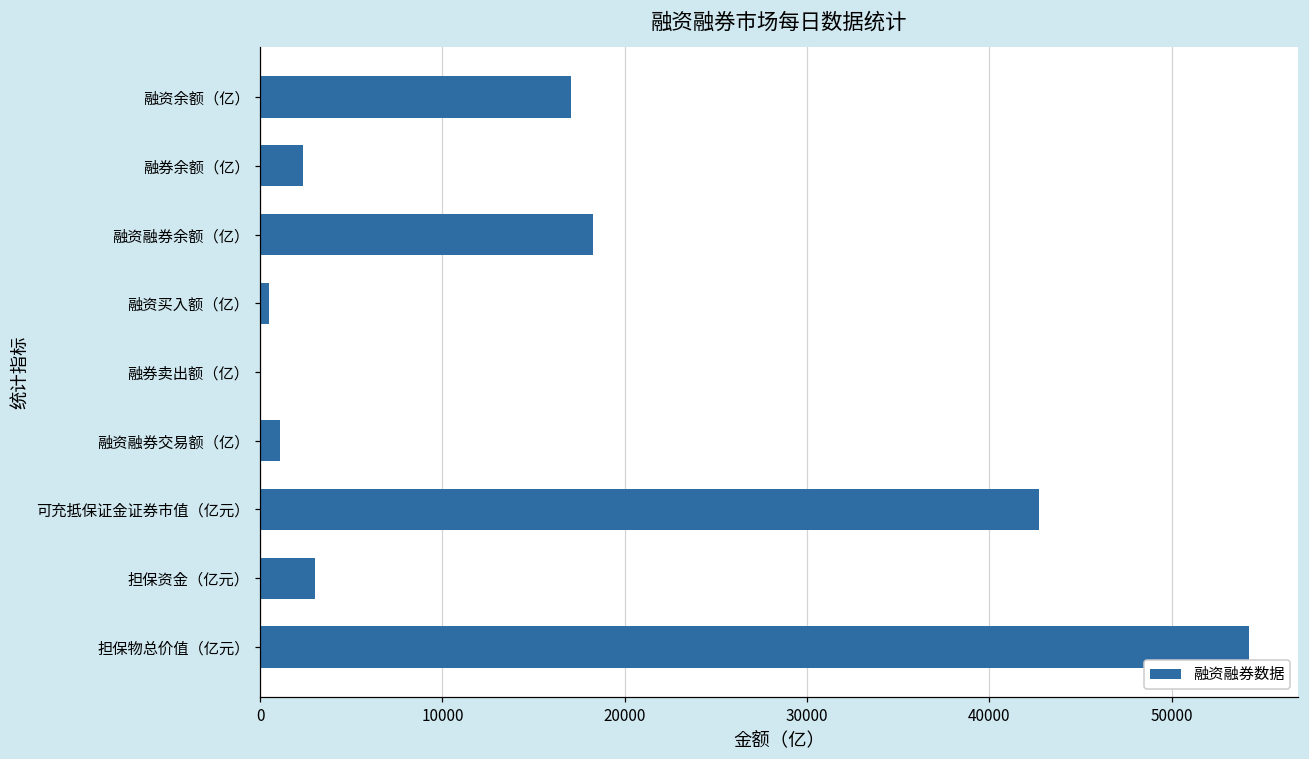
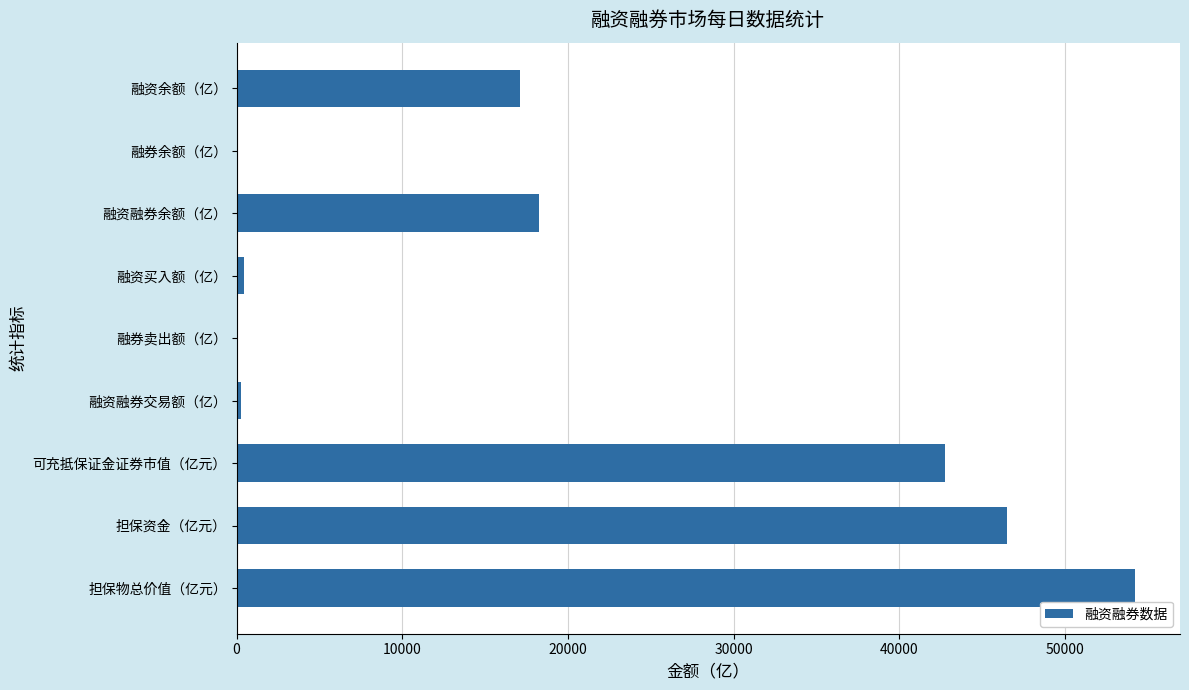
融券余额（亿）: 2400 -> 100
融资融券交易额（亿）: 1100 -> 300
担保资金（亿元）: 3000 -> 46500
